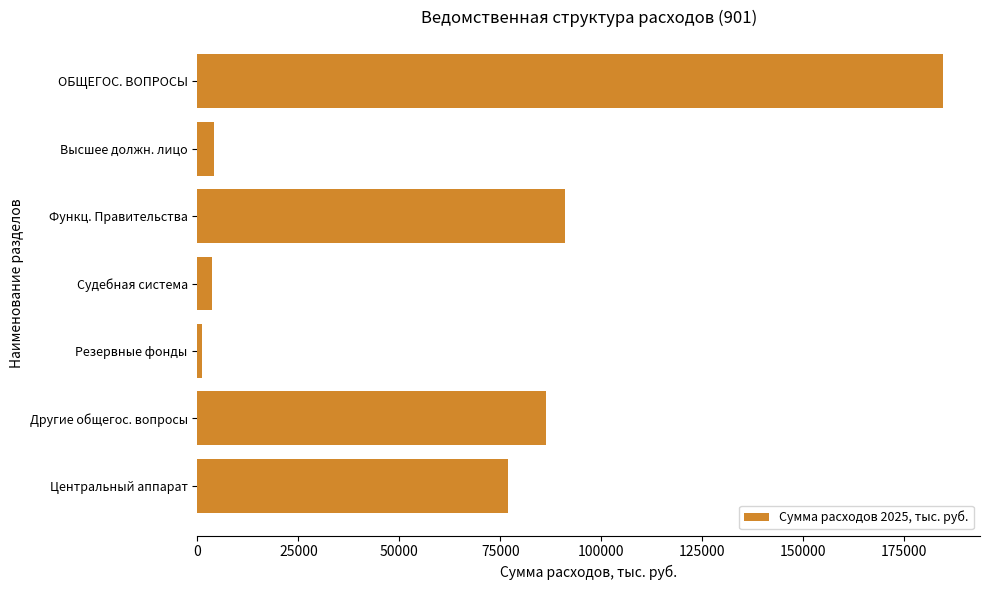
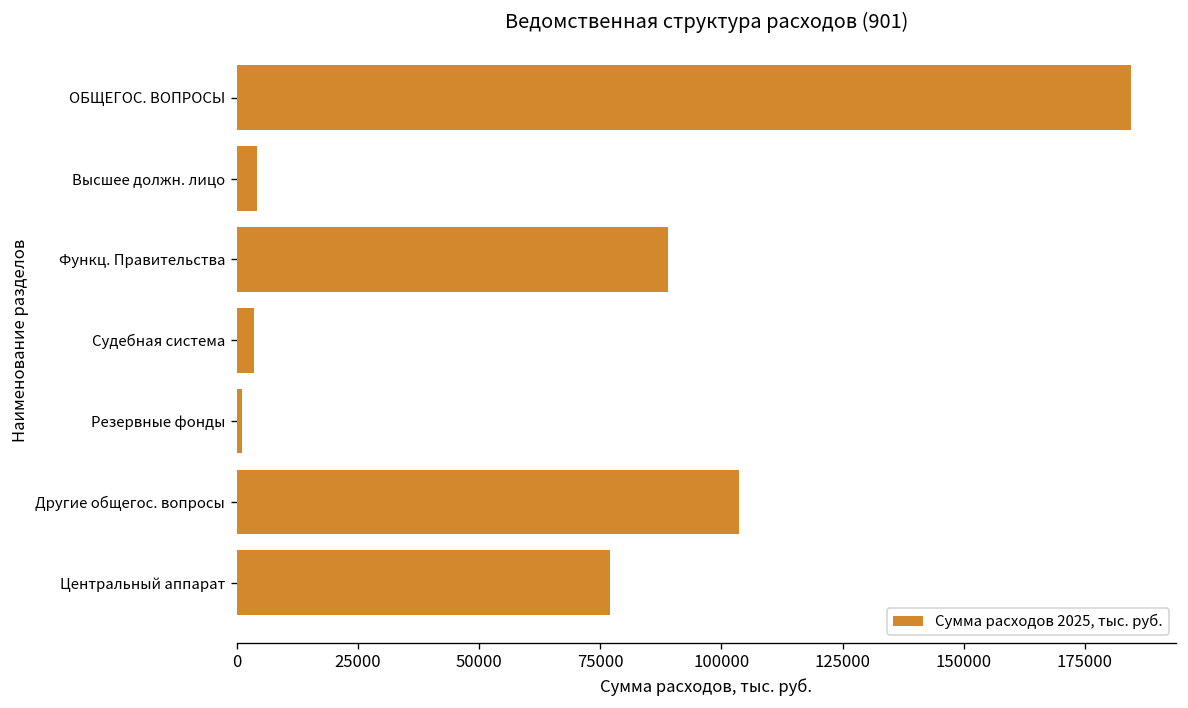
Функц. Правительства: 91000 -> 89000
Другие общегос. вопросы: 86000 -> 104000
